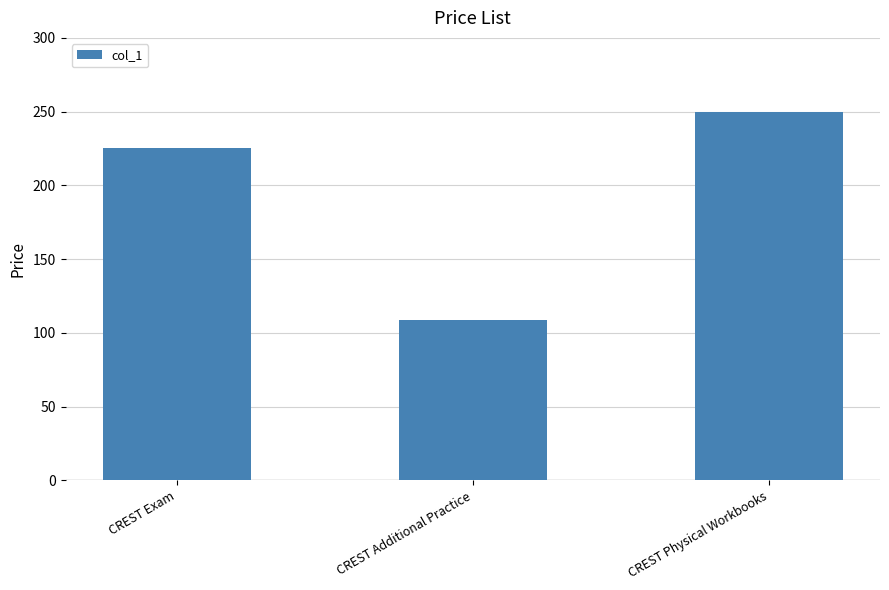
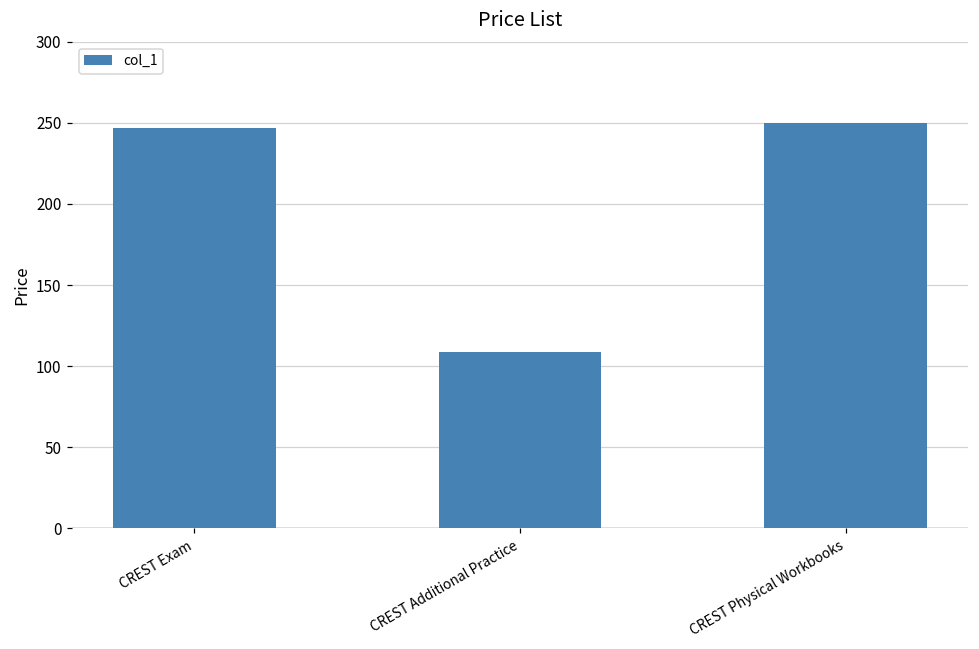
CREST Exam: 225 -> 247
